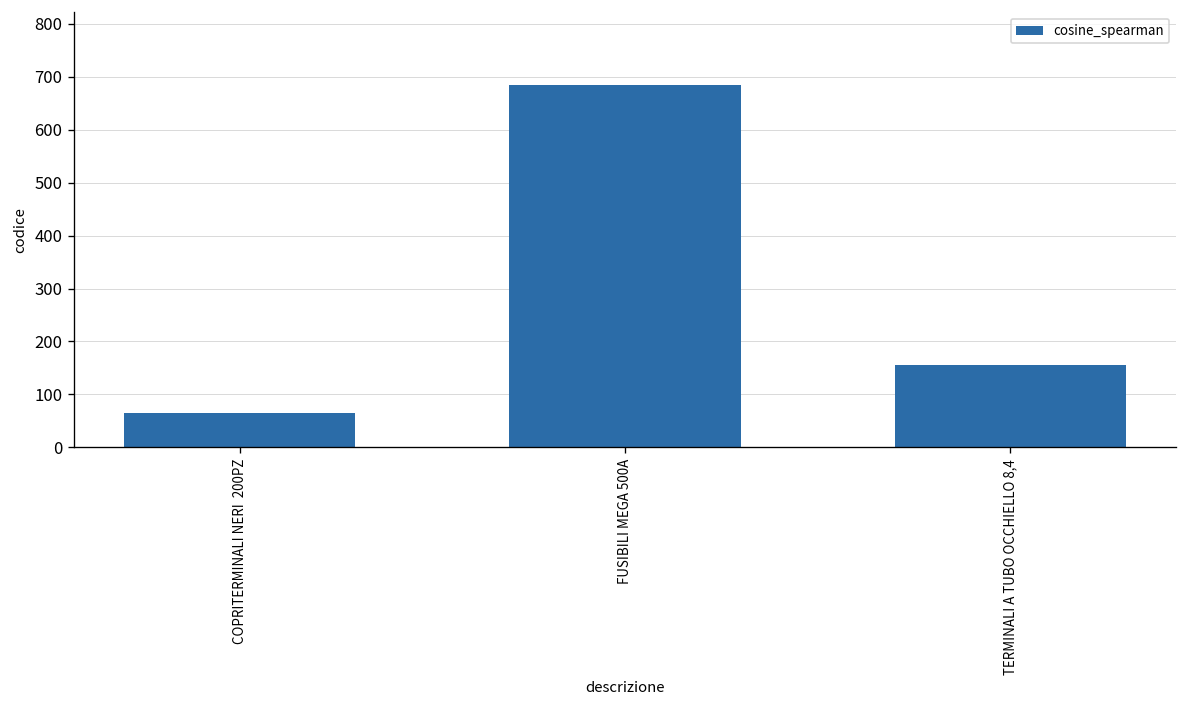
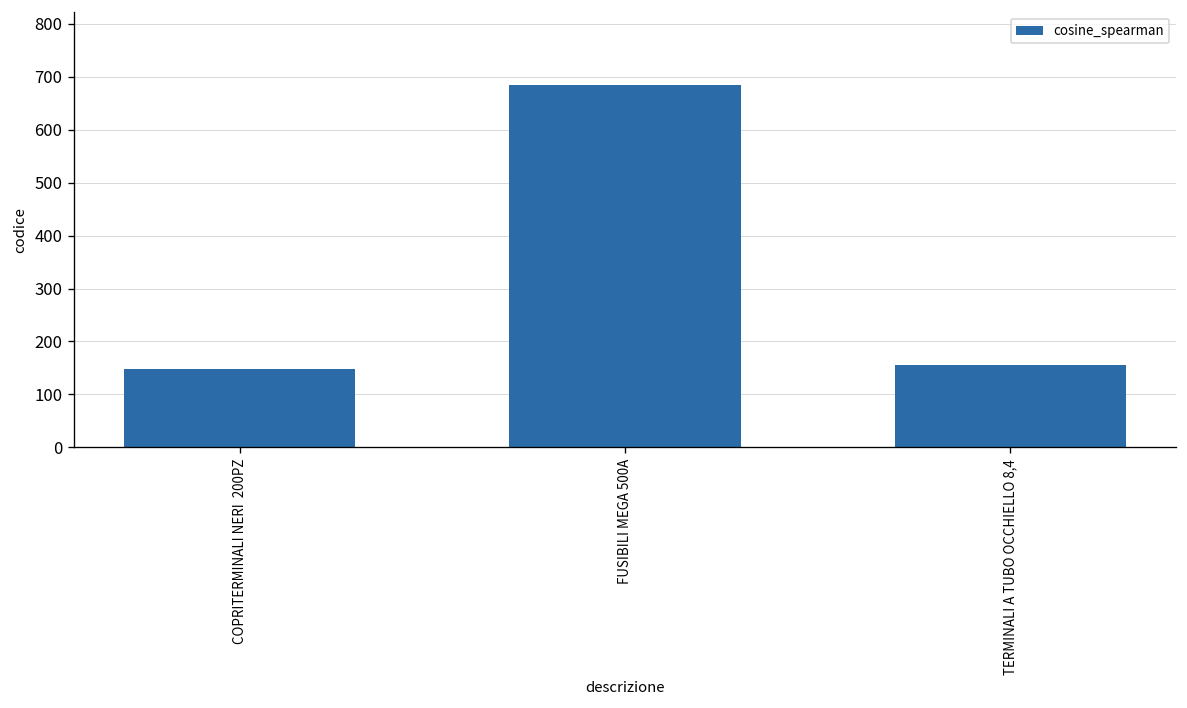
COPRITERMINALI NERI 200PZ: 60 -> 150
